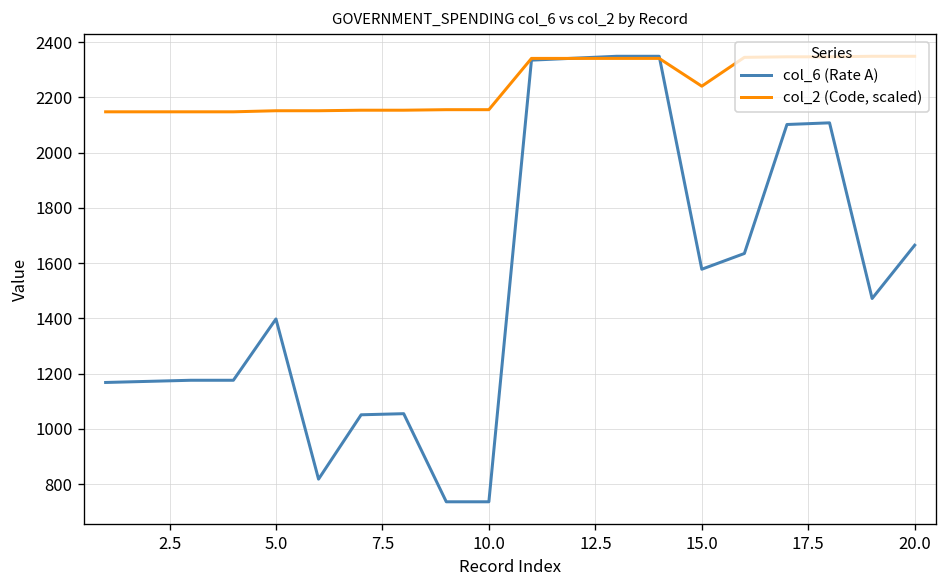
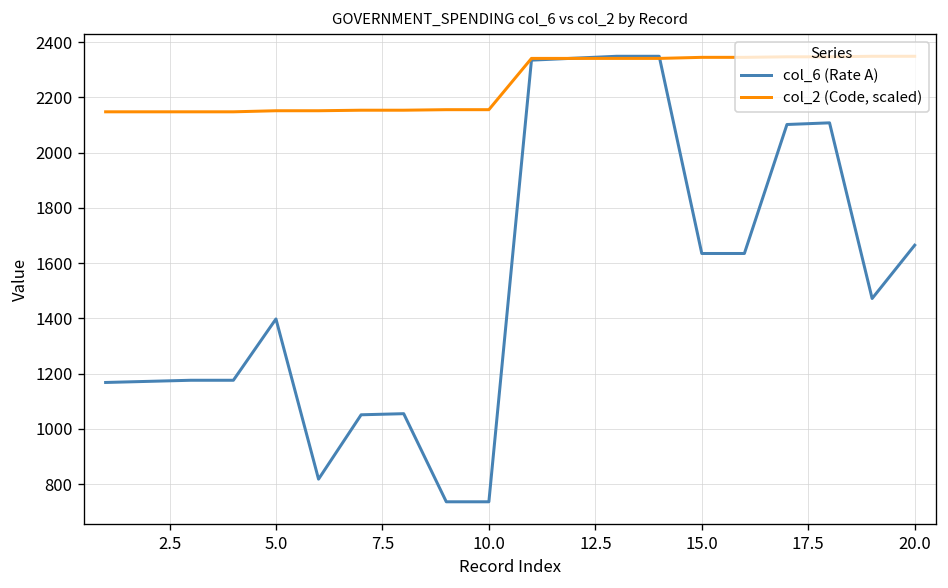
col_6 (Rate A), 15.0: 1580 -> 1640
col_2 (Code, scaled), 15.0: 2240 -> 2350
